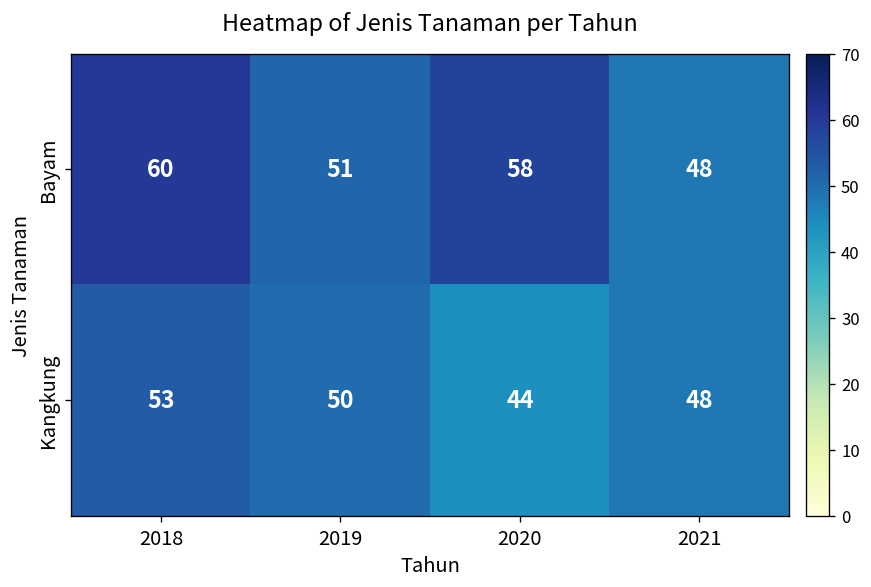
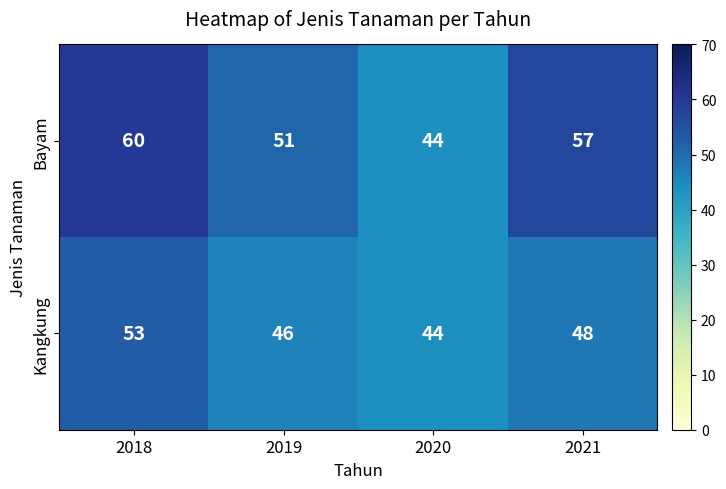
Bayam, 2020: 58 -> 44
Bayam, 2021: 48 -> 57
Kangkung, 2019: 50 -> 46
